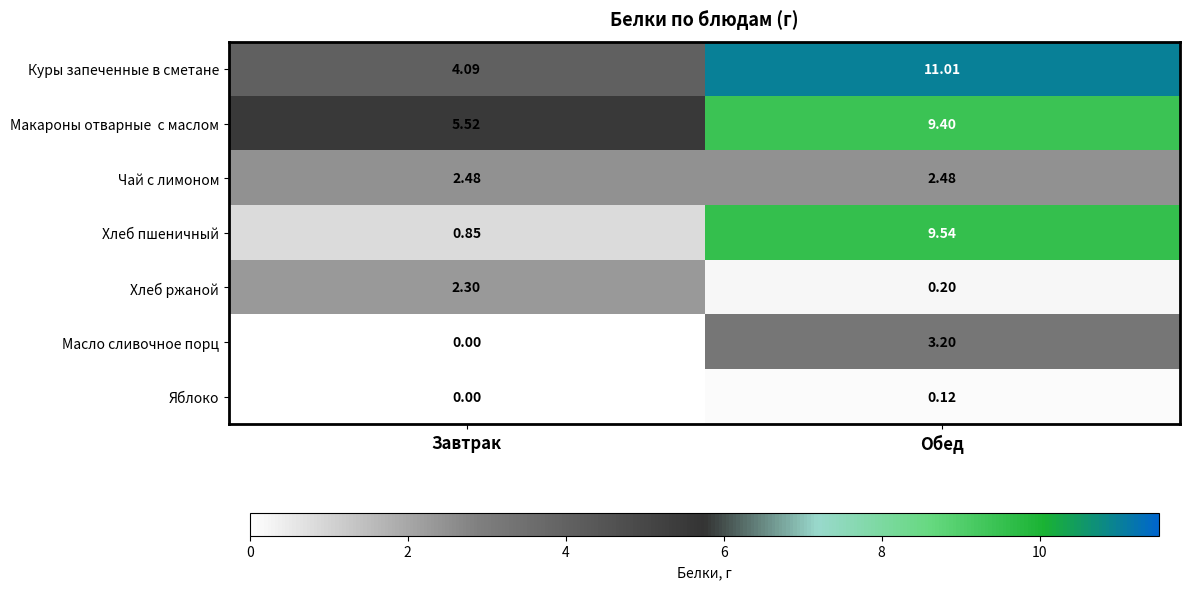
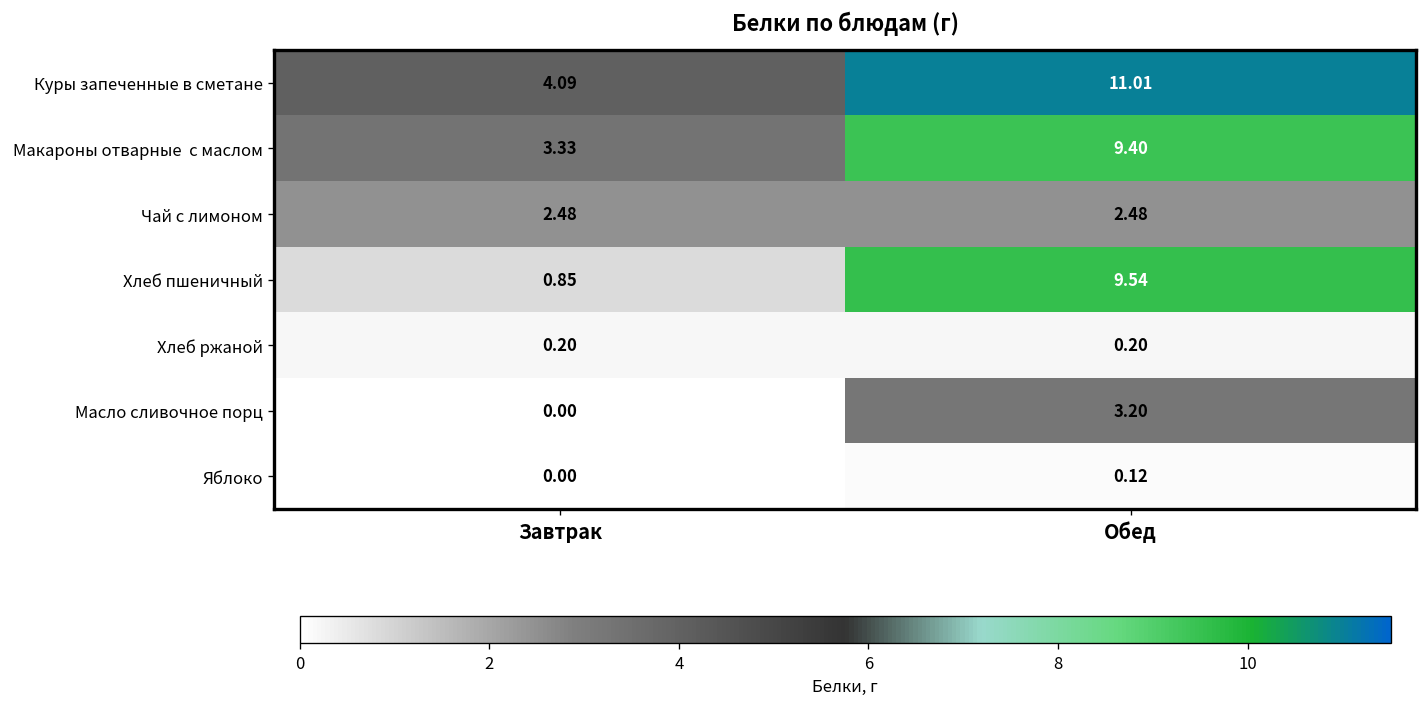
Макароны отварные с маслом, Завтрак: 5.52 -> 3.33
Хлеб ржаной, Завтрак: 2.30 -> 0.20
